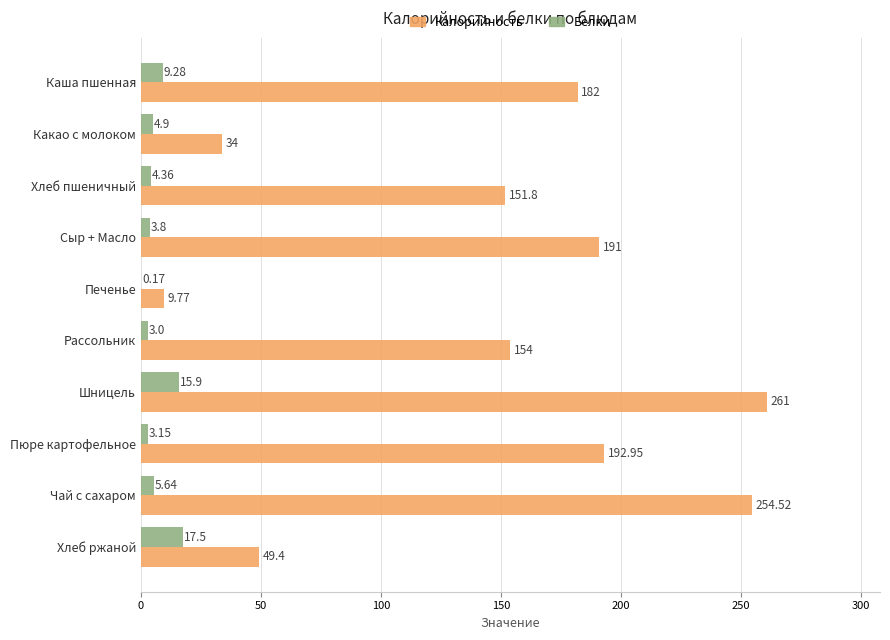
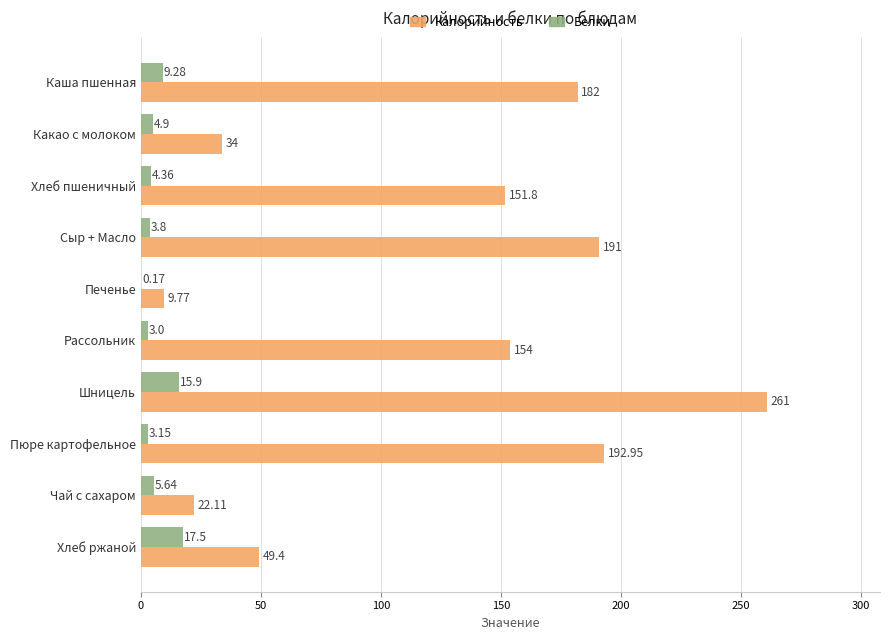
Калорийность, Чай с сахаром: 254.52 -> 22.11
